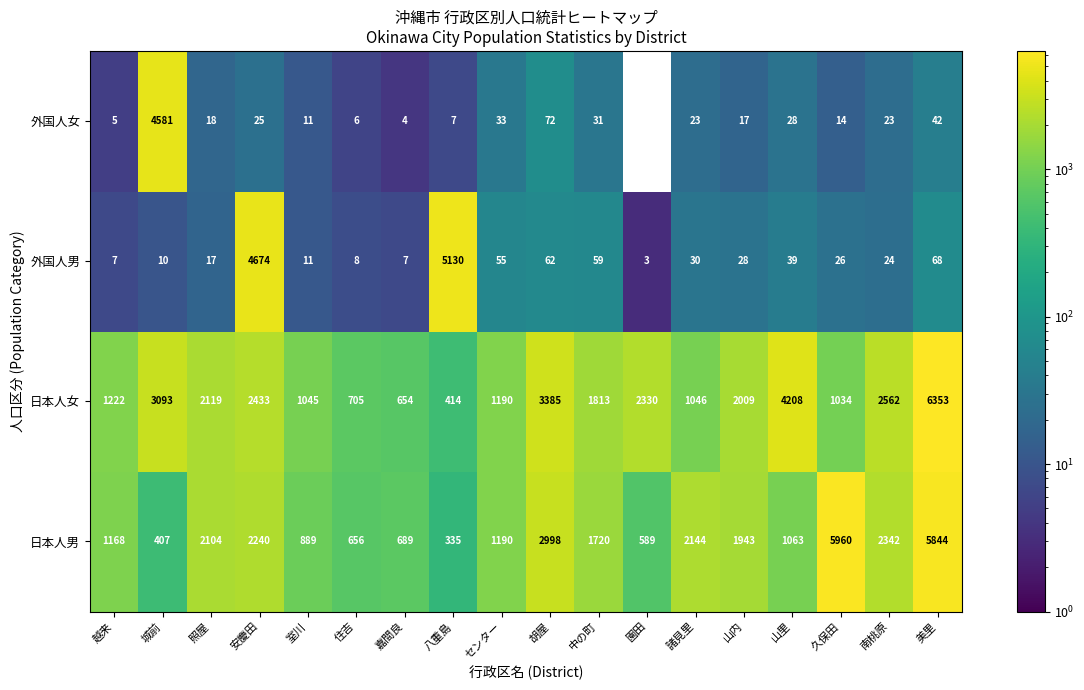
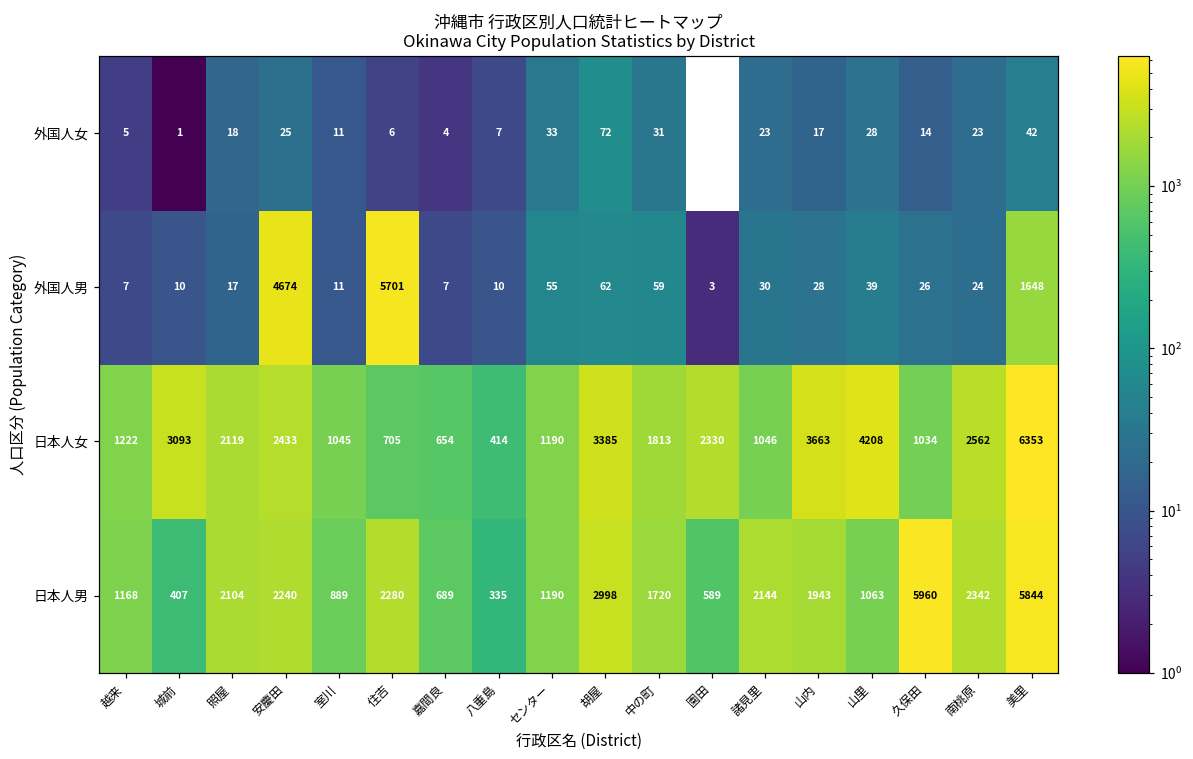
外国人女, 城前: 4581 -> 1
外国人男, 住吉: 8 -> 5701
外国人男, 八重島: 5130 -> 10
外国人男, 美里: 68 -> 1648
日本人女, 山内: 2009 -> 3663
日本人男, 住吉: 656 -> 2280
